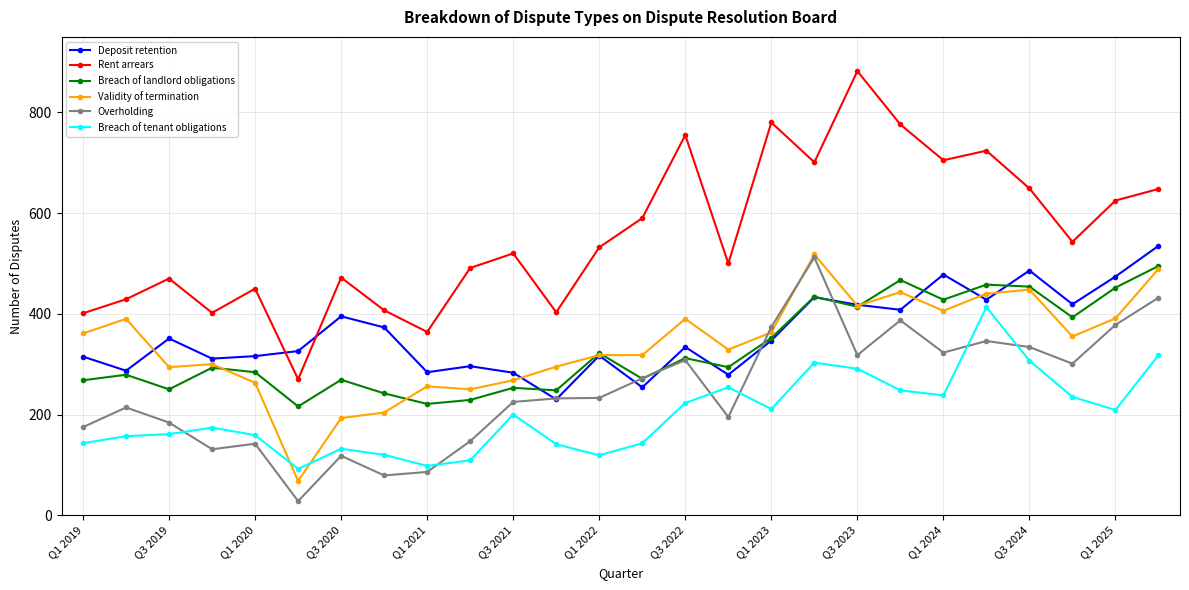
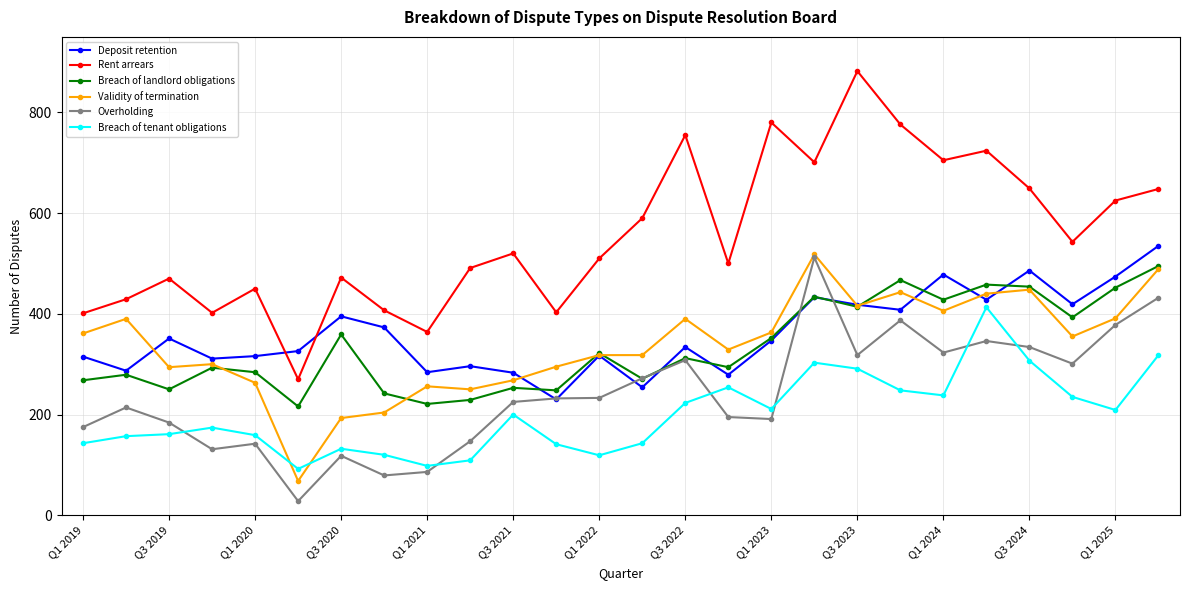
Breach of landlord obligations, Q3 2020: 270 -> 360
Rent arrears, Q1 2022: 530 -> 510
Overholding, Q1 2023: 370 -> 190
